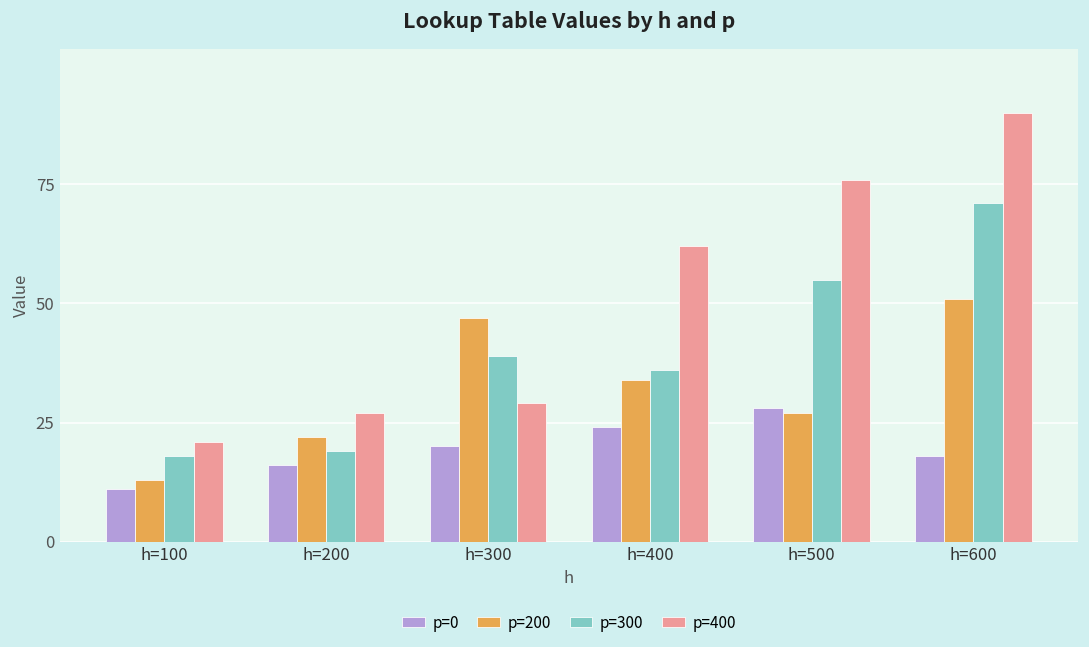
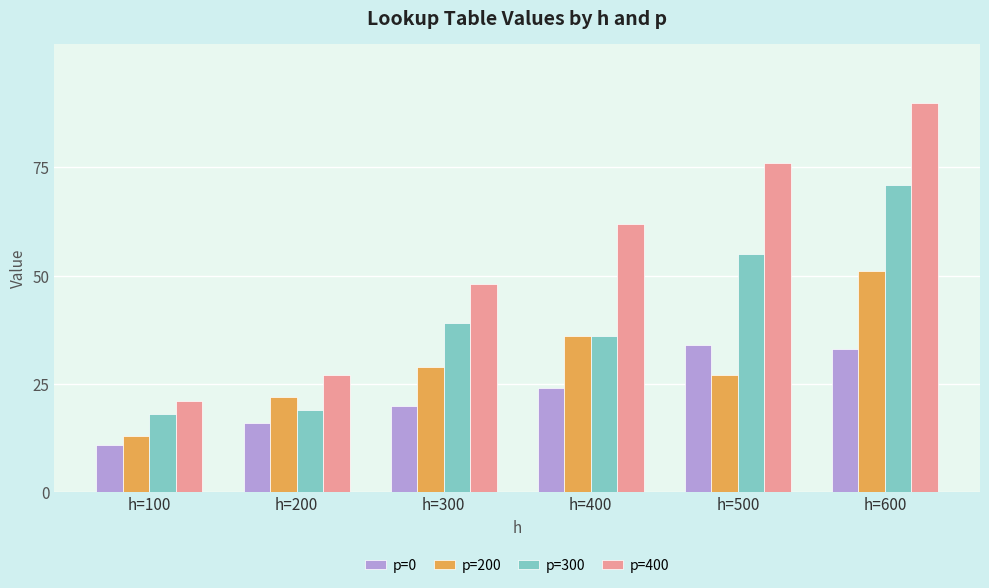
p=200, h=300: 47 -> 29
p=400, h=300: 29 -> 48
p=200, h=400: 34 -> 36
p=0, h=500: 28 -> 34
p=0, h=600: 18 -> 33
